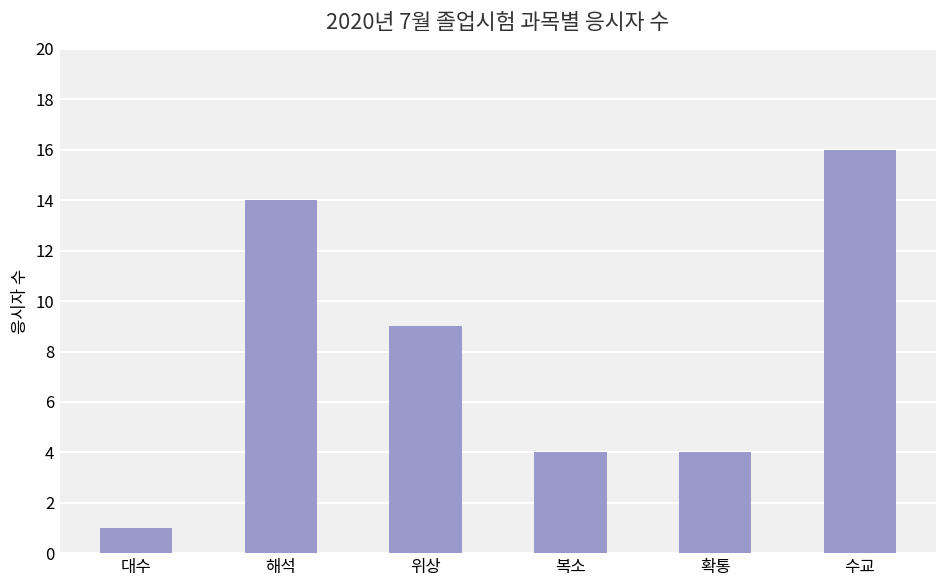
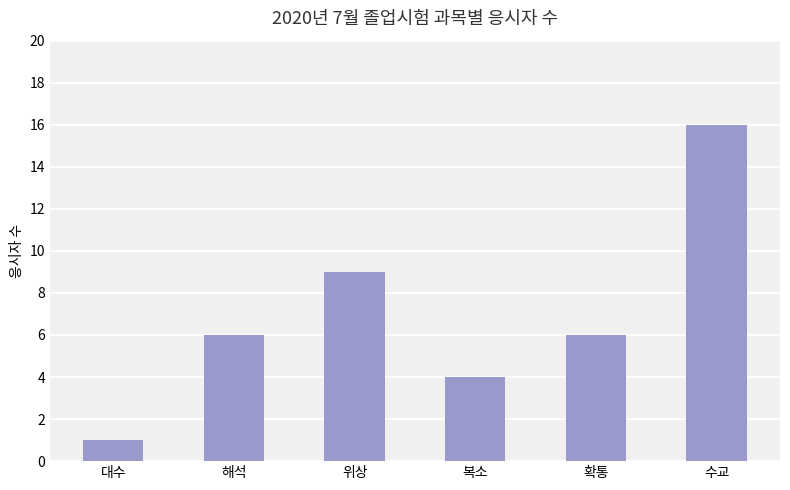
해석: 14 -> 6
확통: 4 -> 6
